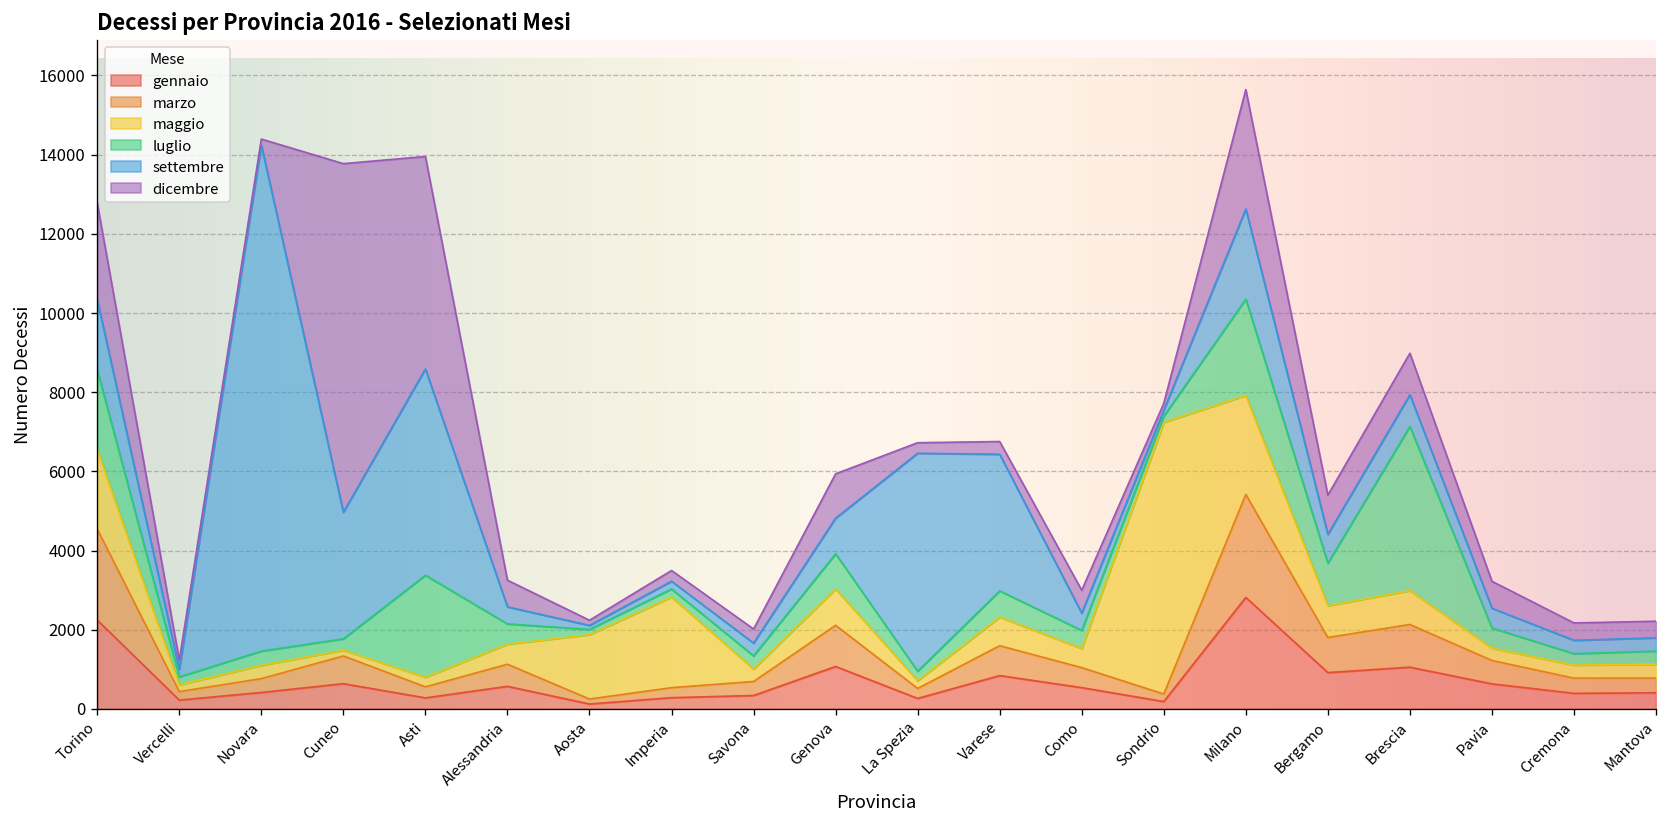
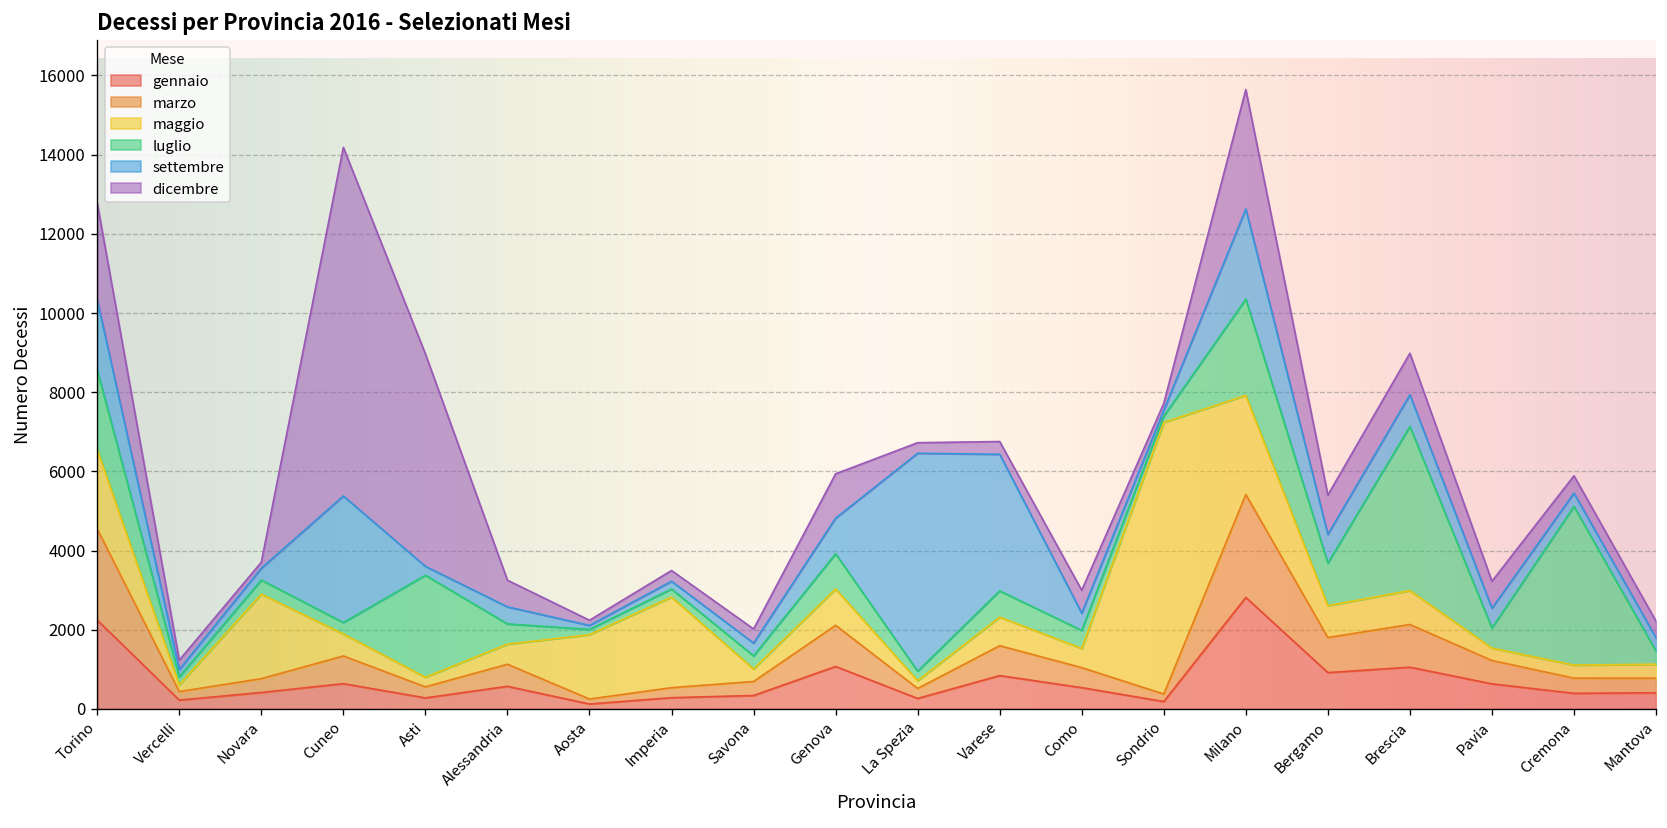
maggio, Novara: 300 -> 2100
settembre, Novara: 12800 -> 300
maggio, Cuneo: 100 -> 600
settembre, Asti: 5200 -> 200
luglio, Cremona: 300 -> 4000
